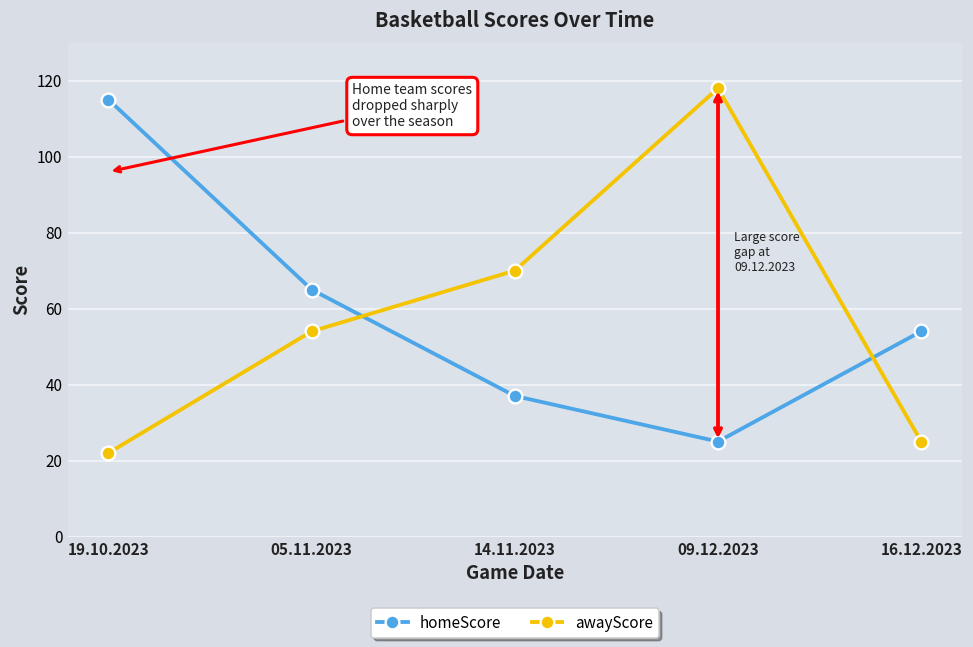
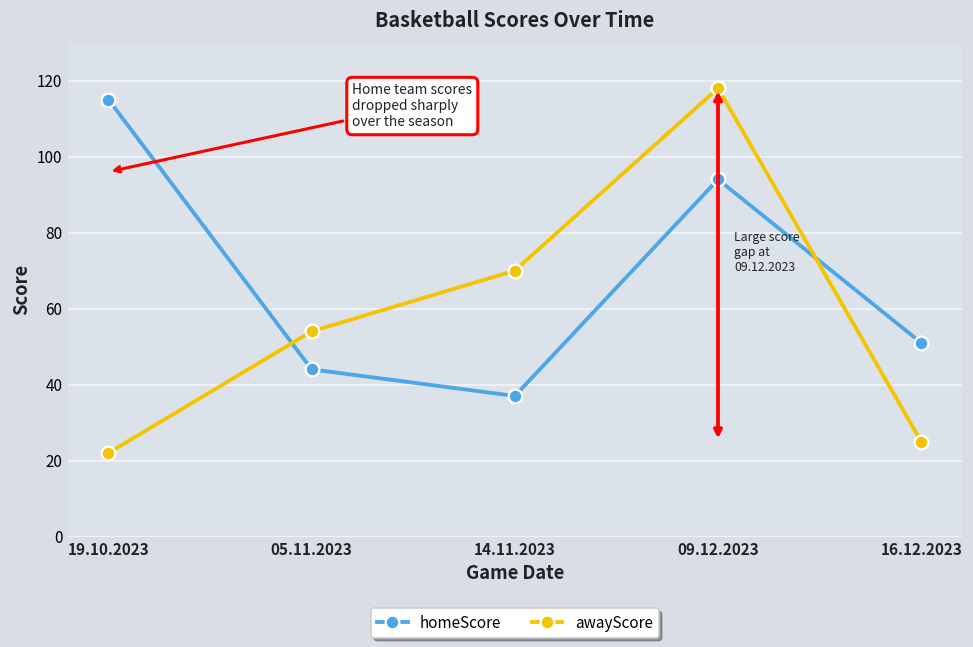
homeScore, 05.11.2023: 65 -> 44
homeScore, 09.12.2023: 25 -> 94
homeScore, 16.12.2023: 54 -> 51
